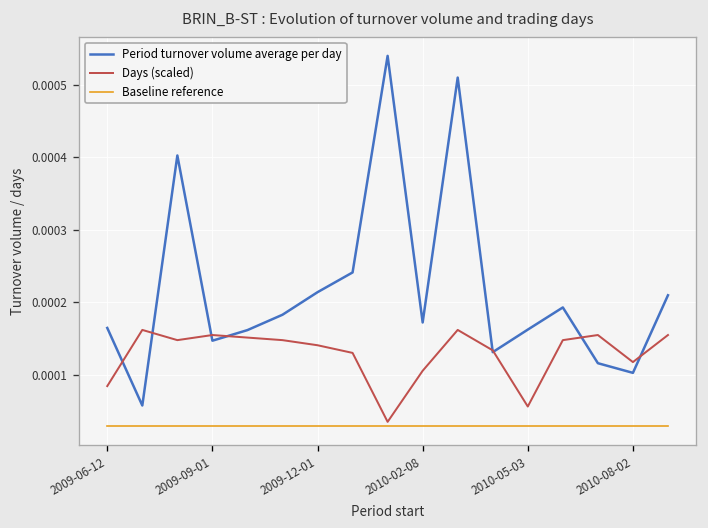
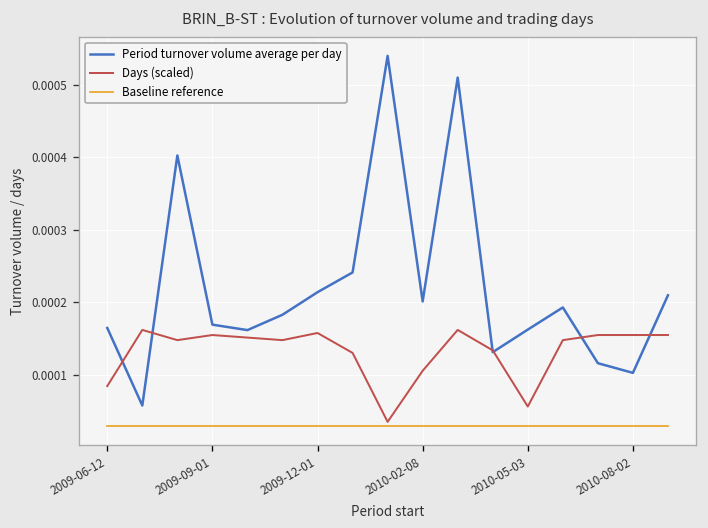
Period turnover volume average per day, 2009-09-01: 0.00015 -> 0.00017
Days (scaled), 2009-12-01: 0.00014 -> 0.00016
Period turnover volume average per day, 2010-02-08: 0.00017 -> 0.00020
Days (scaled), 2010-08-02: 0.00012 -> 0.00015
